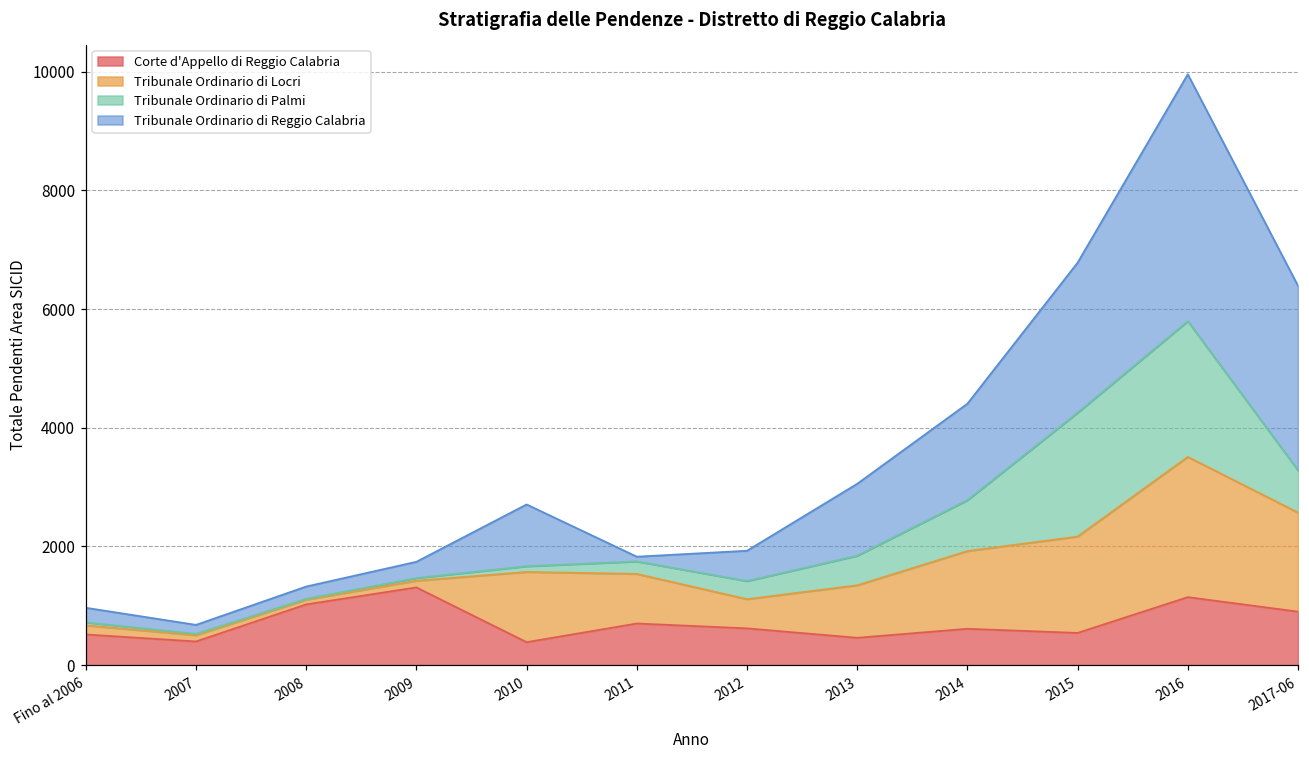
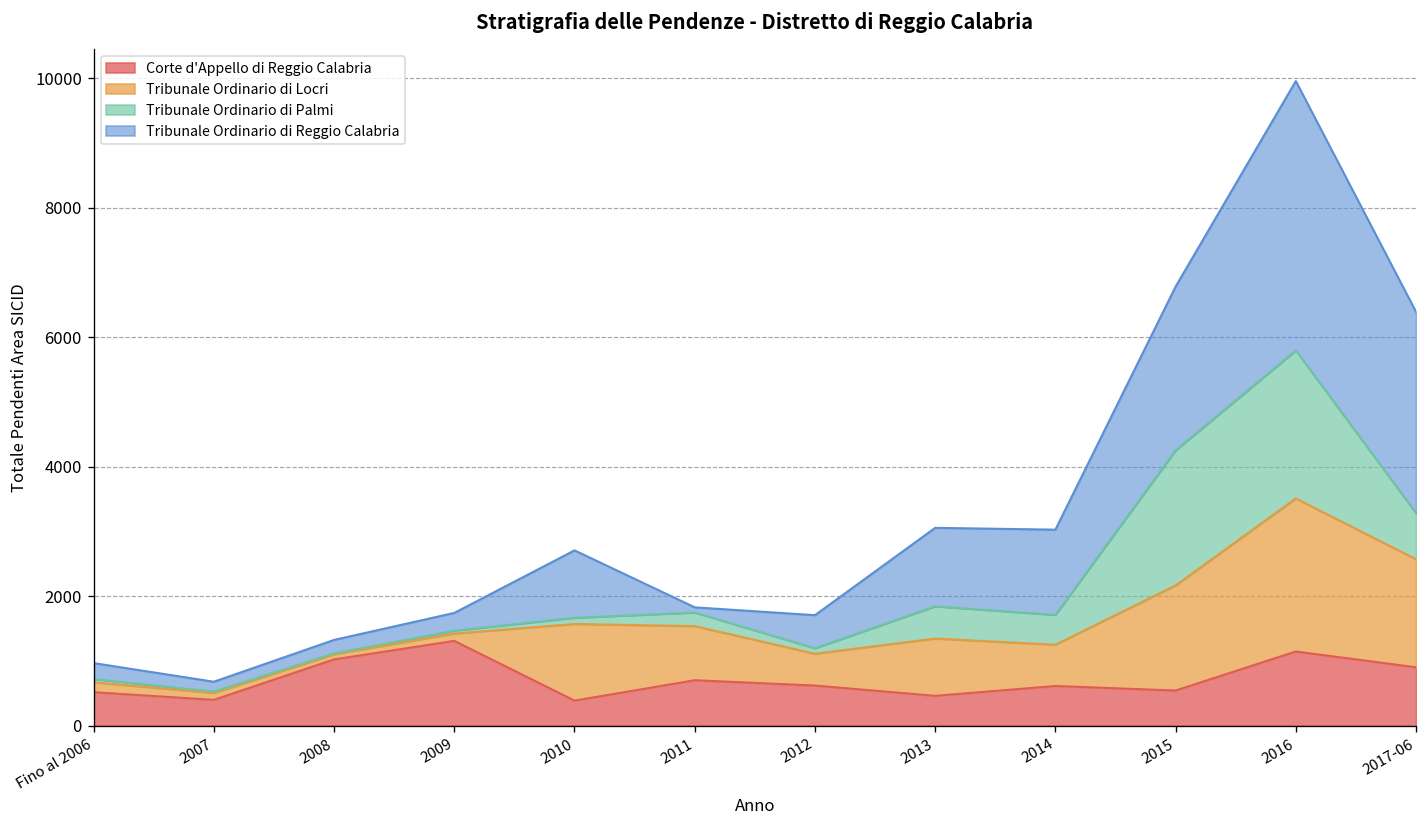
Tribunale Ordinario di Palmi, 2012: 300 -> 100
Tribunale Ordinario di Locri, 2014: 1300 -> 600
Tribunale Ordinario di Palmi, 2014: 900 -> 500
Tribunale Ordinario di Reggio Calabria, 2014: 1600 -> 1300
